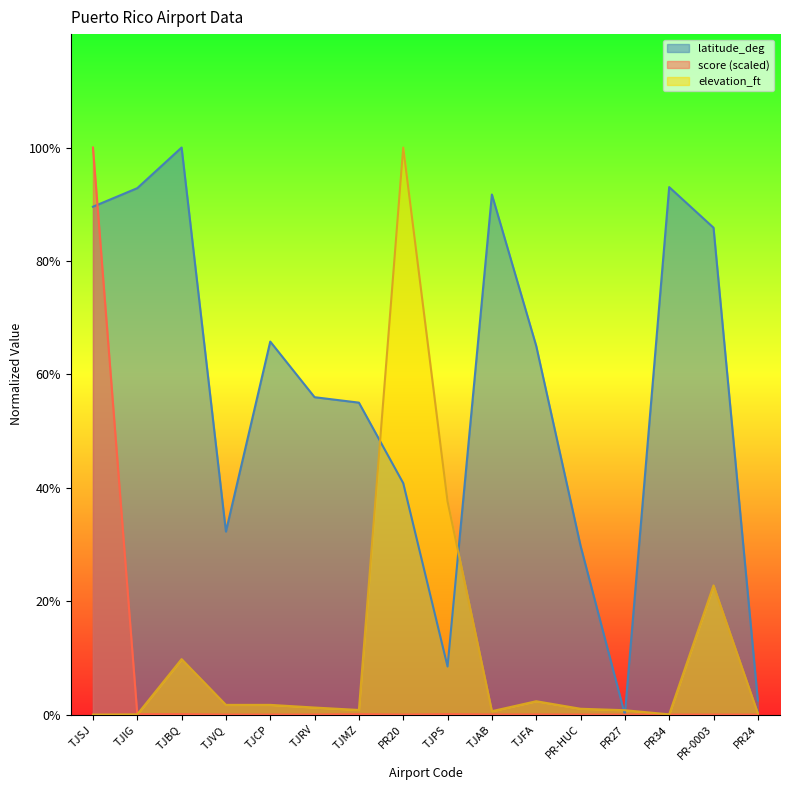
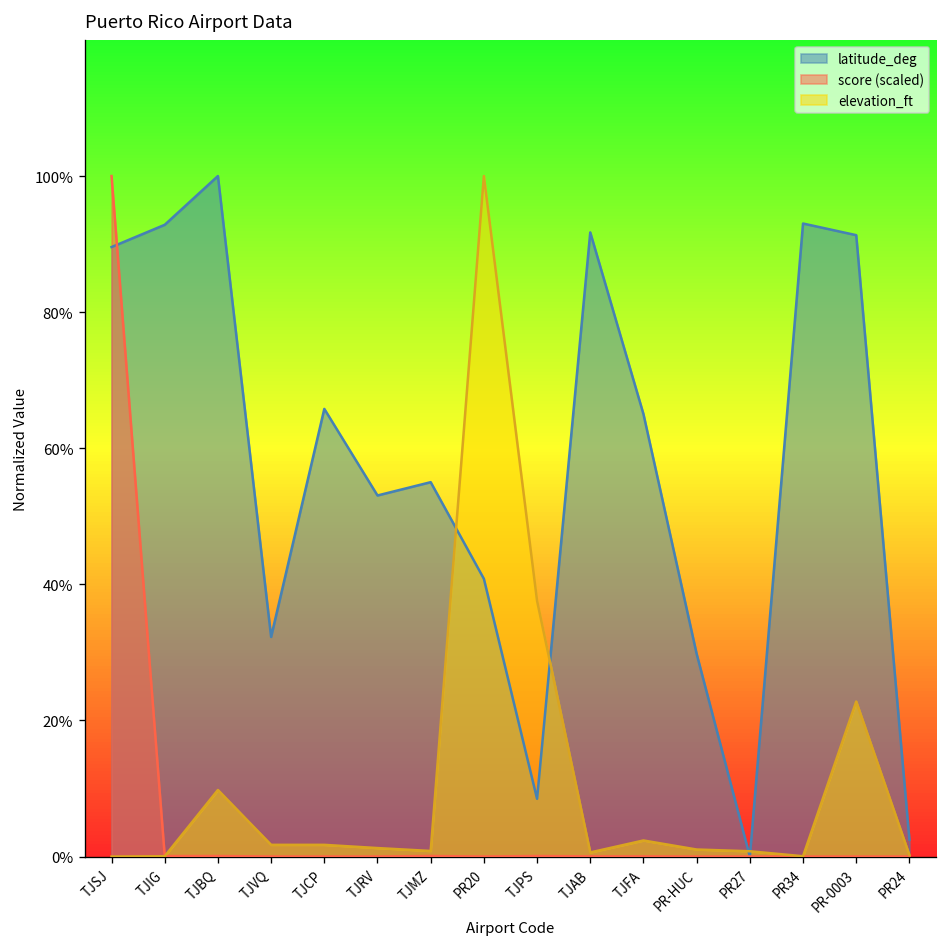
latitude_deg, TJRV: 56% -> 53%
latitude_deg, PR-0003: 86% -> 91%
